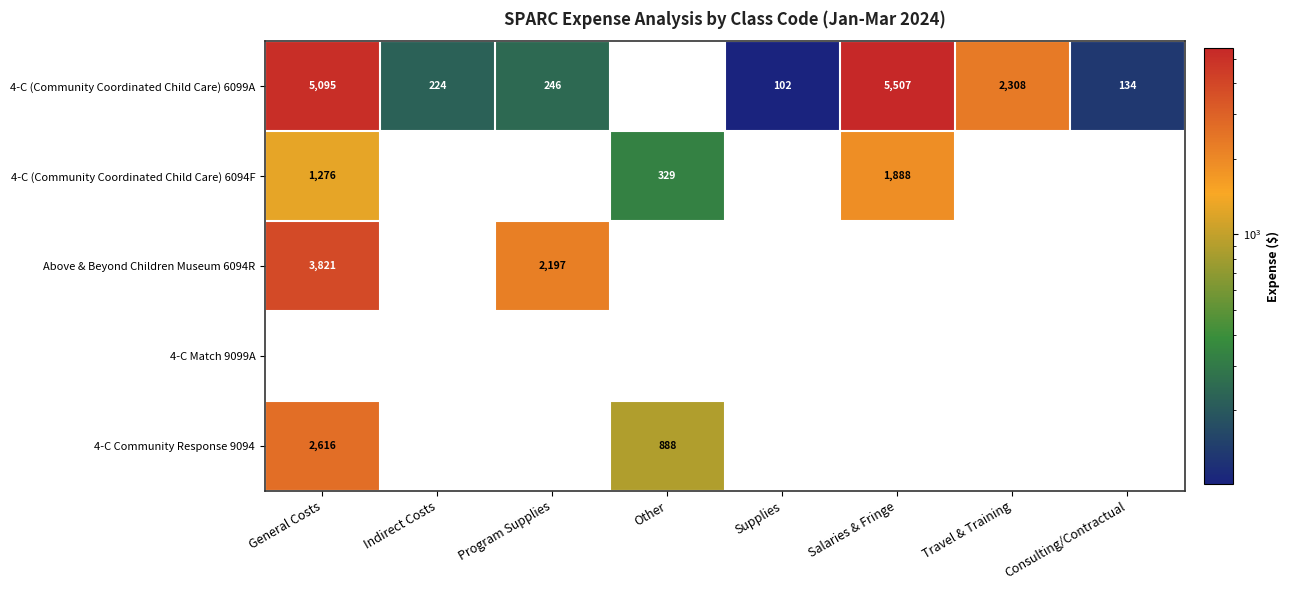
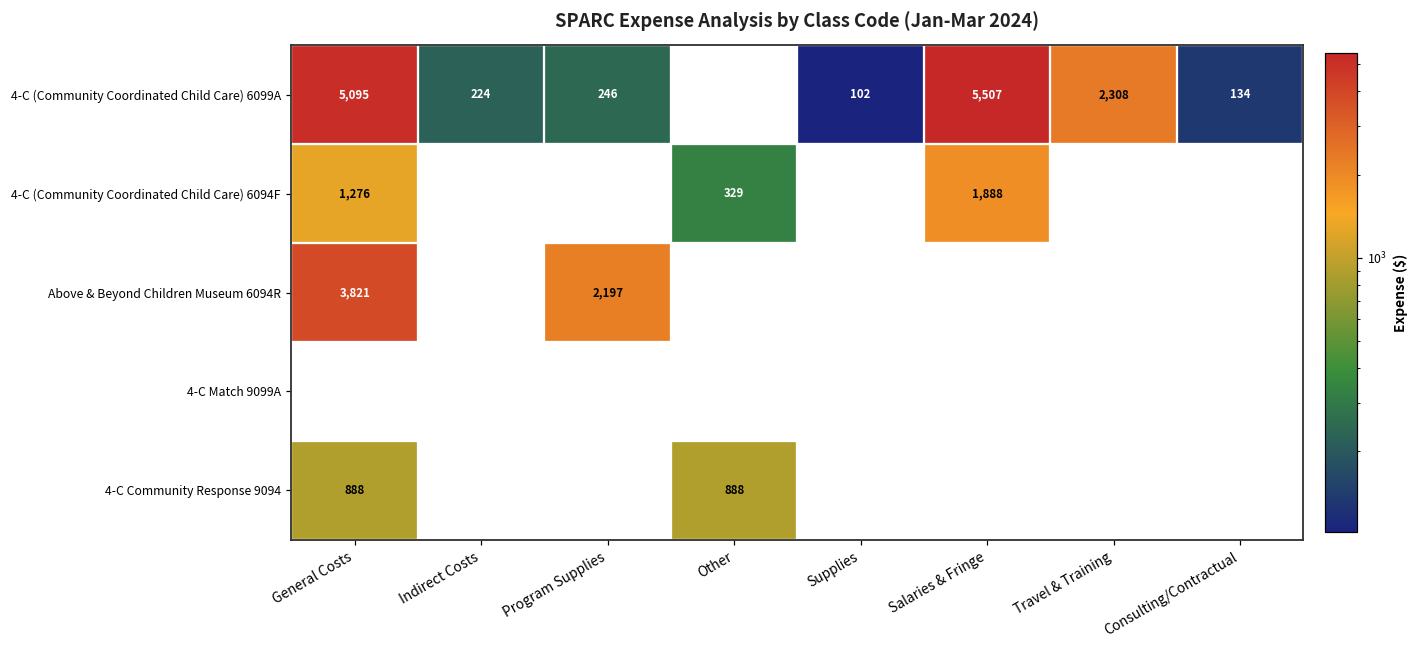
4-C Community Response 9094, General Costs: 2,616 -> 888
